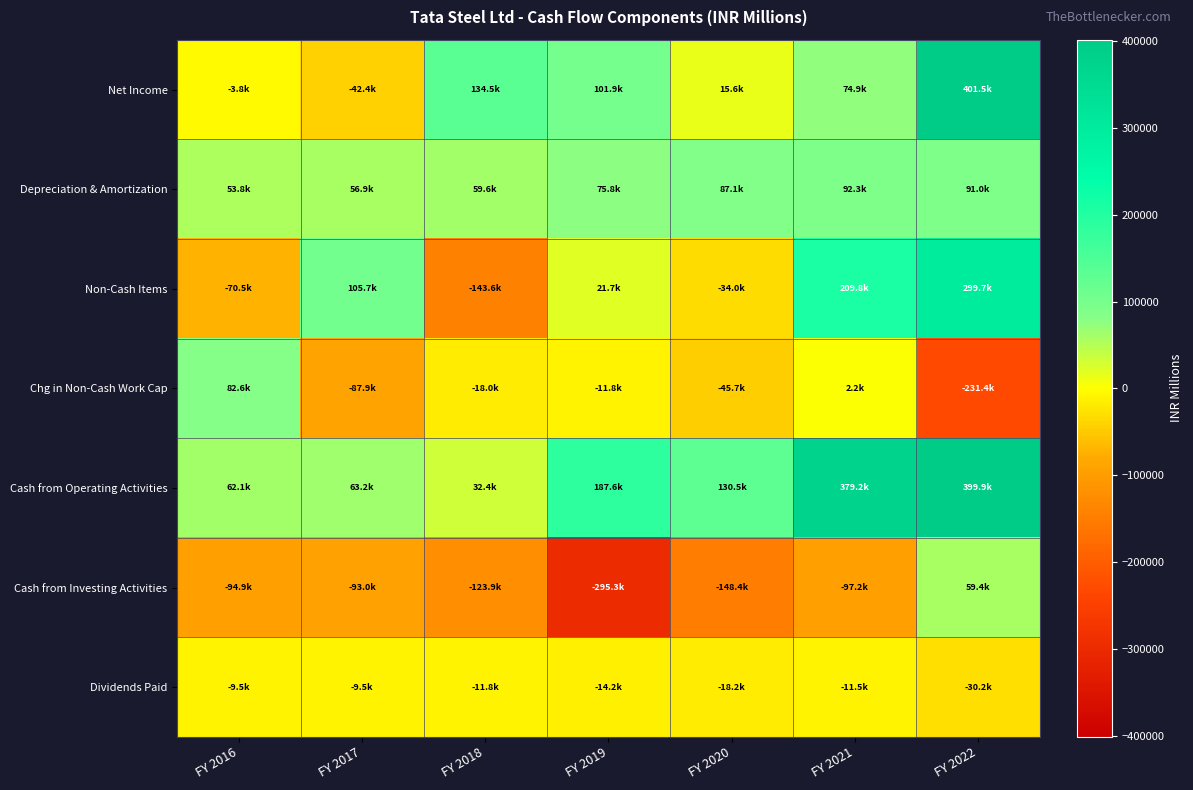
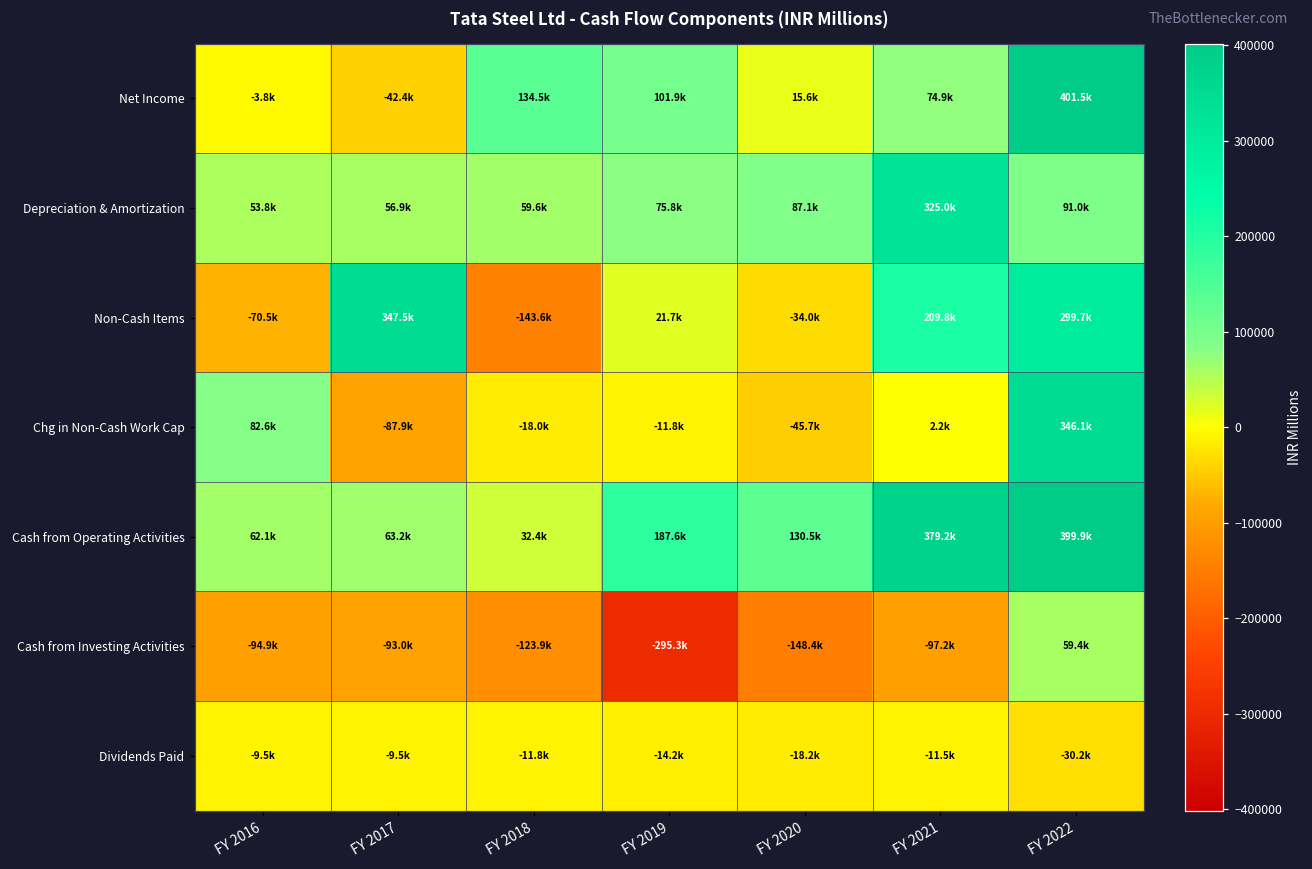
Depreciation & Amortization, FY 2021: 92.3k -> 325.0k
Non-Cash Items, FY 2017: 105.7k -> 347.5k
Chg in Non-Cash Work Cap, FY 2022: -231.4k -> 346.1k
